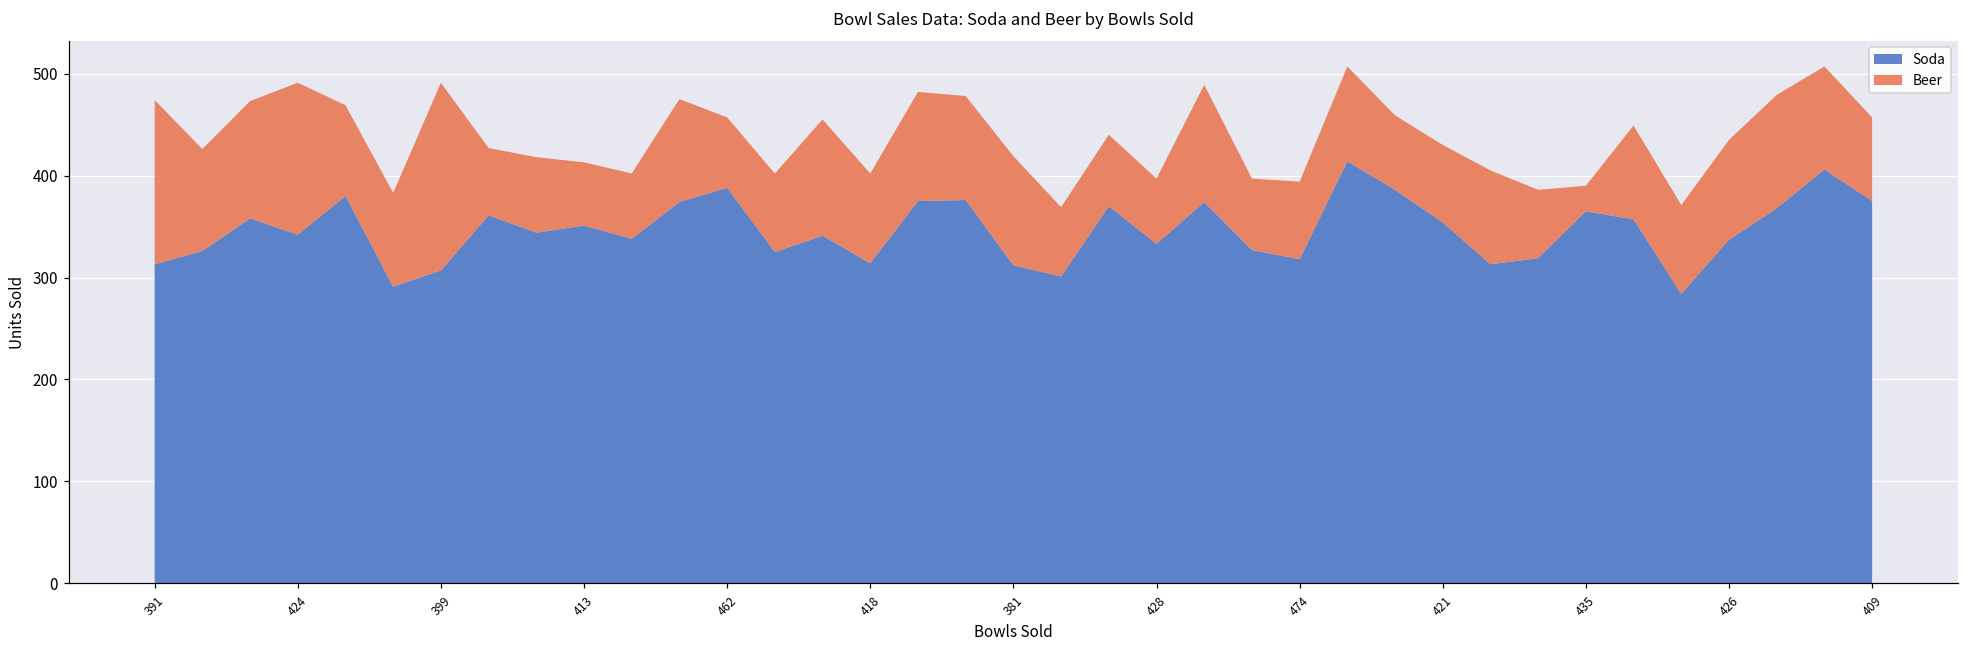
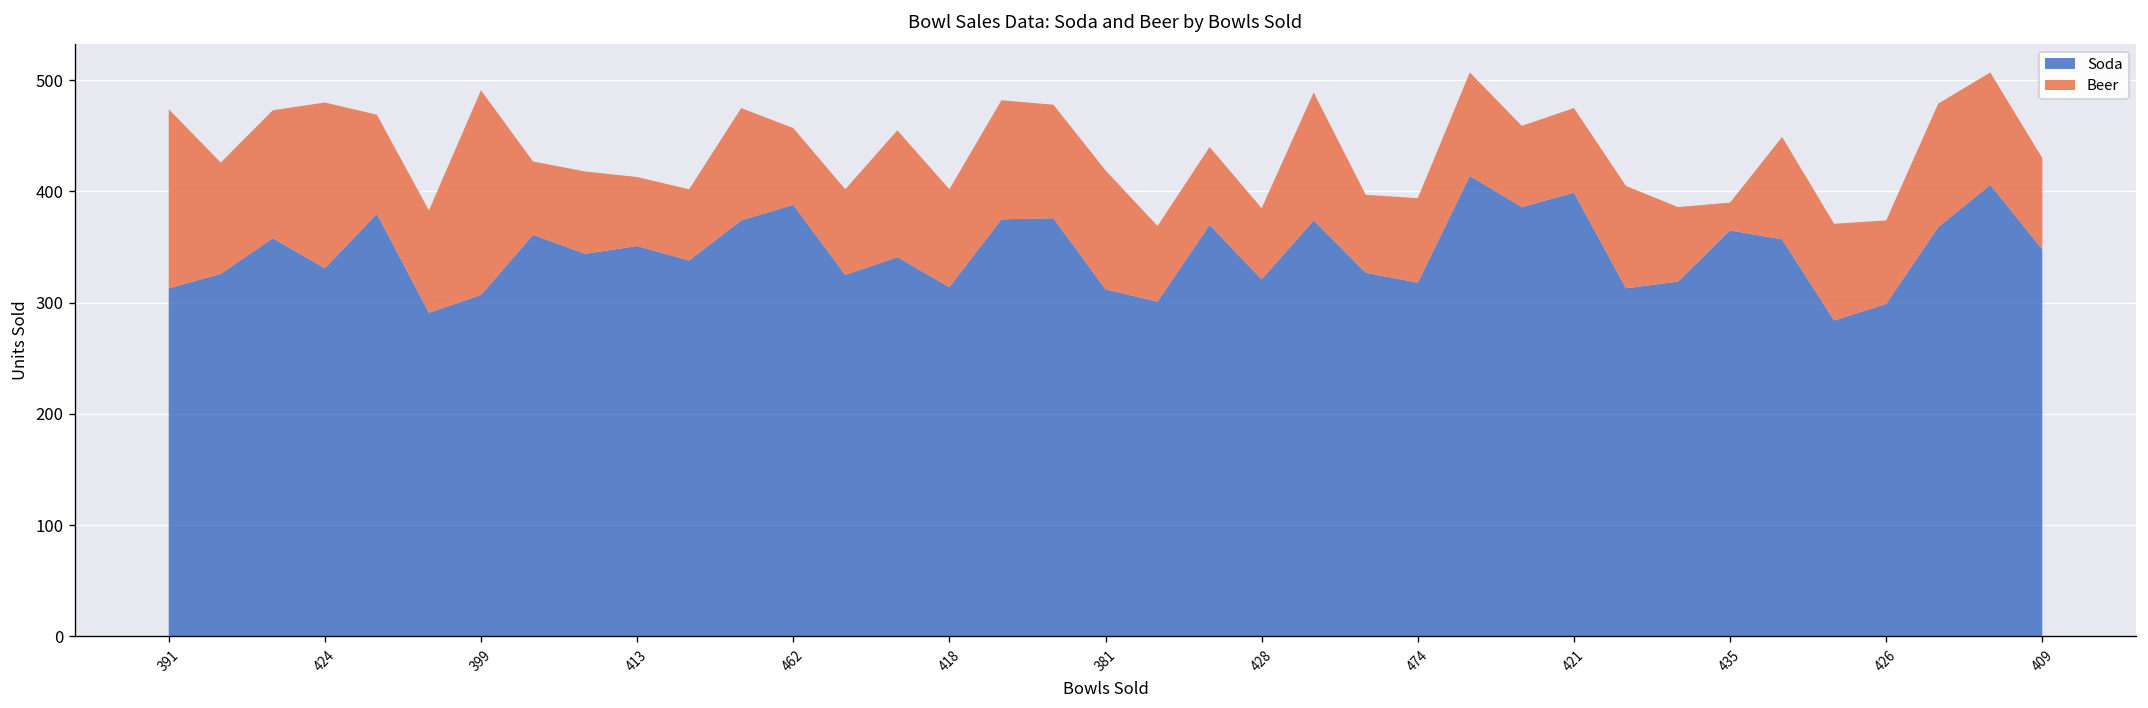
Soda, 424: 340 -> 330
Soda, 428: 330 -> 320
Soda, 421: 350 -> 400
Soda, 426: 340 -> 300
Beer, 426: 100 -> 80
Soda, 409: 380 -> 350
